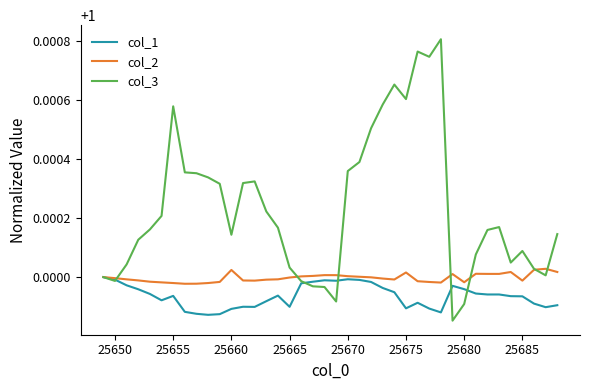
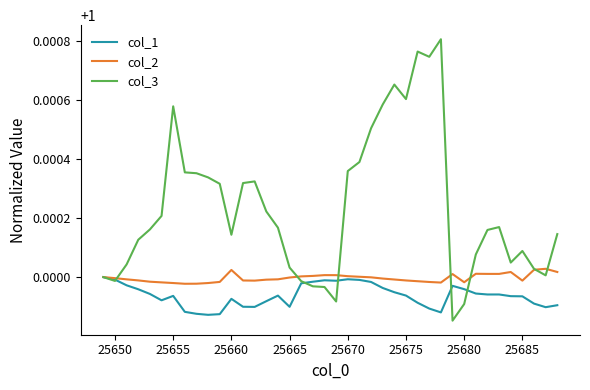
col_1, 25660: 0.99989 -> 0.99993
col_1, 25675: 0.99989 -> 0.99994
col_2, 25675: 1.00002 -> 0.99999
